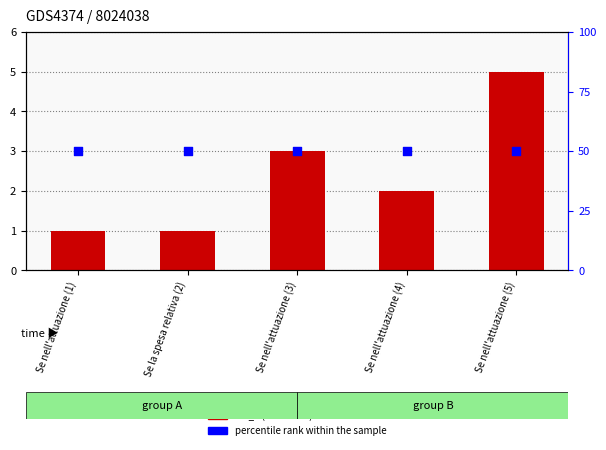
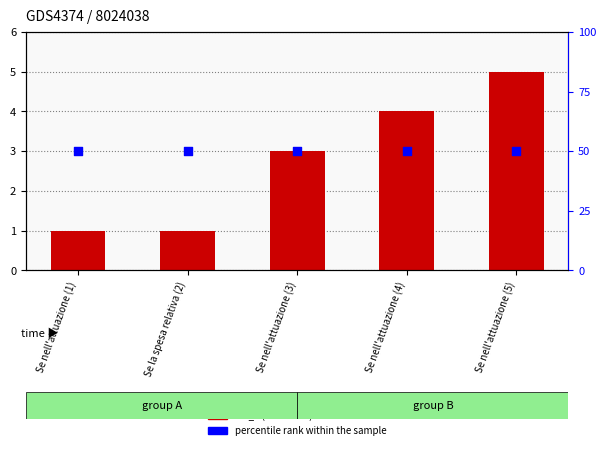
col_0 (row index), Se nell'attuazione (4): 2 -> 4
